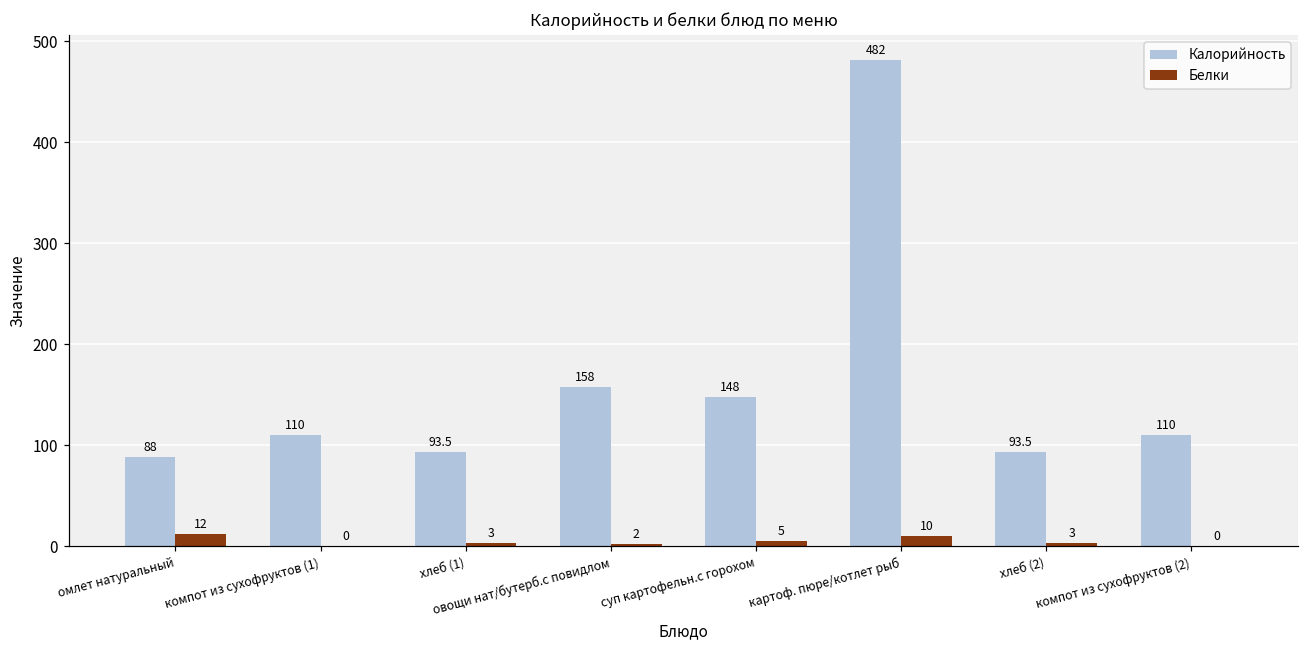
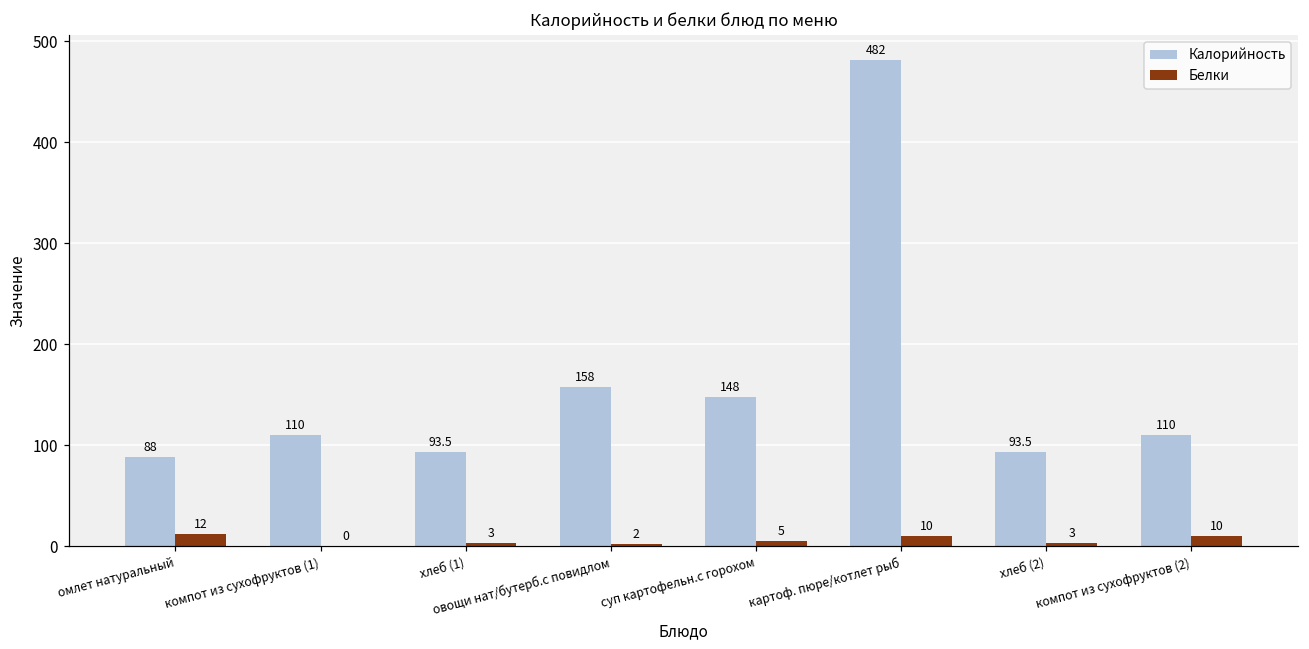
Белки, компот из сухофруктов (2): 0 -> 10
